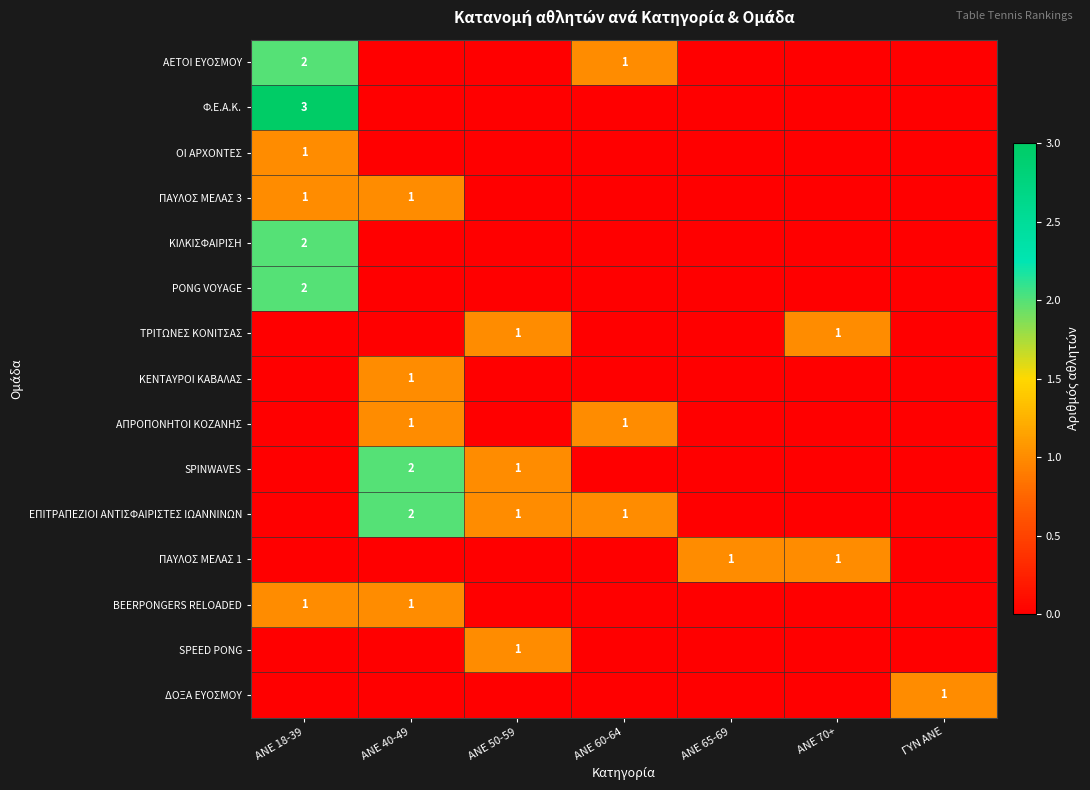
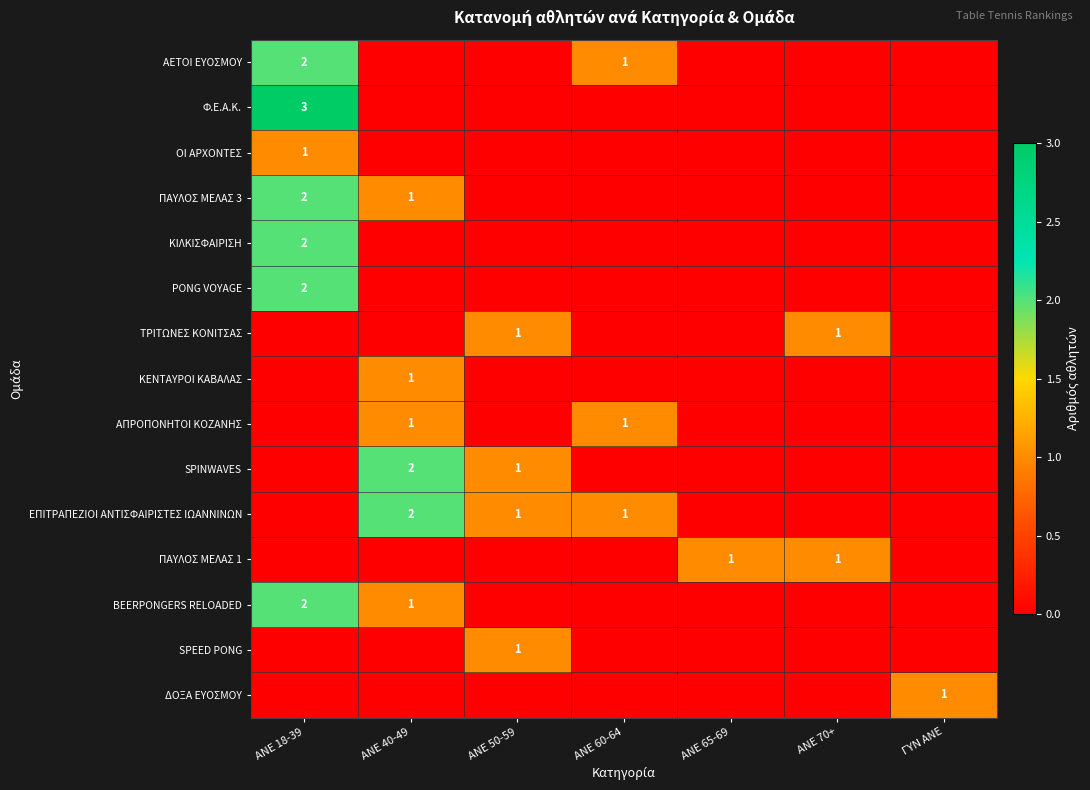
ΠΑΥΛΟΣ ΜΕΛΑΣ 3, ANE 18-39: 1 -> 2
BEERPONGERS RELOADED, ANE 18-39: 1 -> 2
